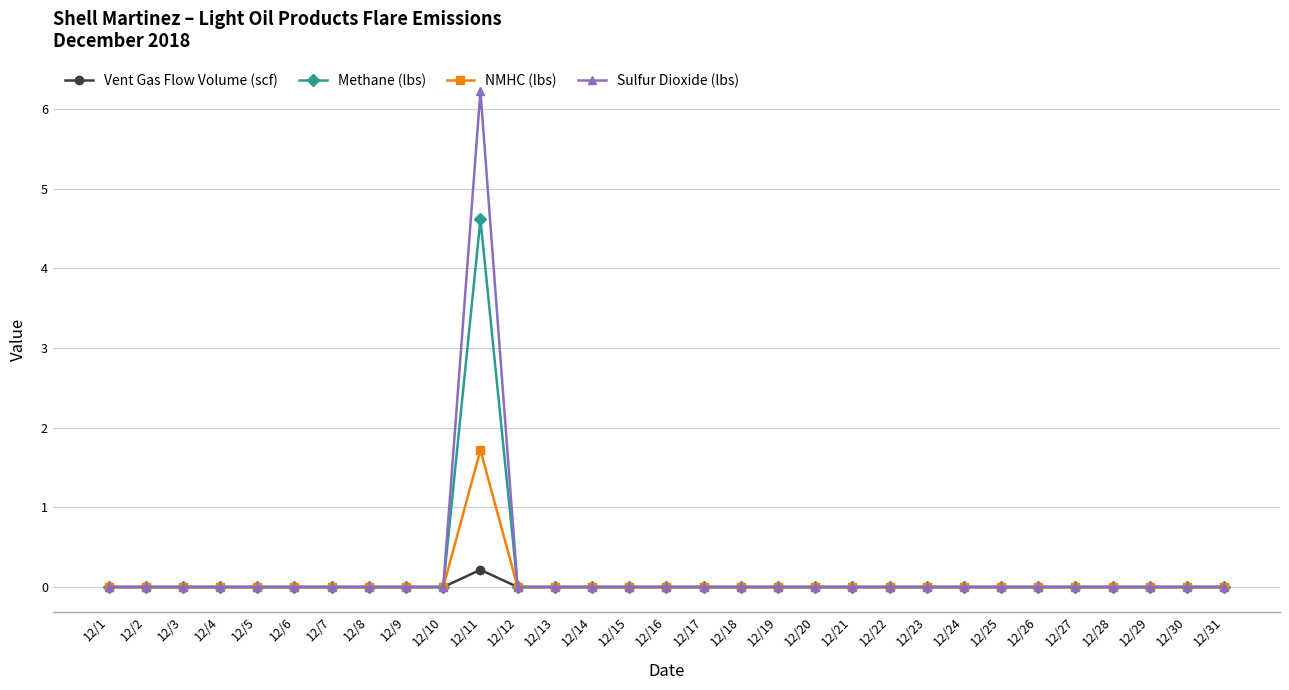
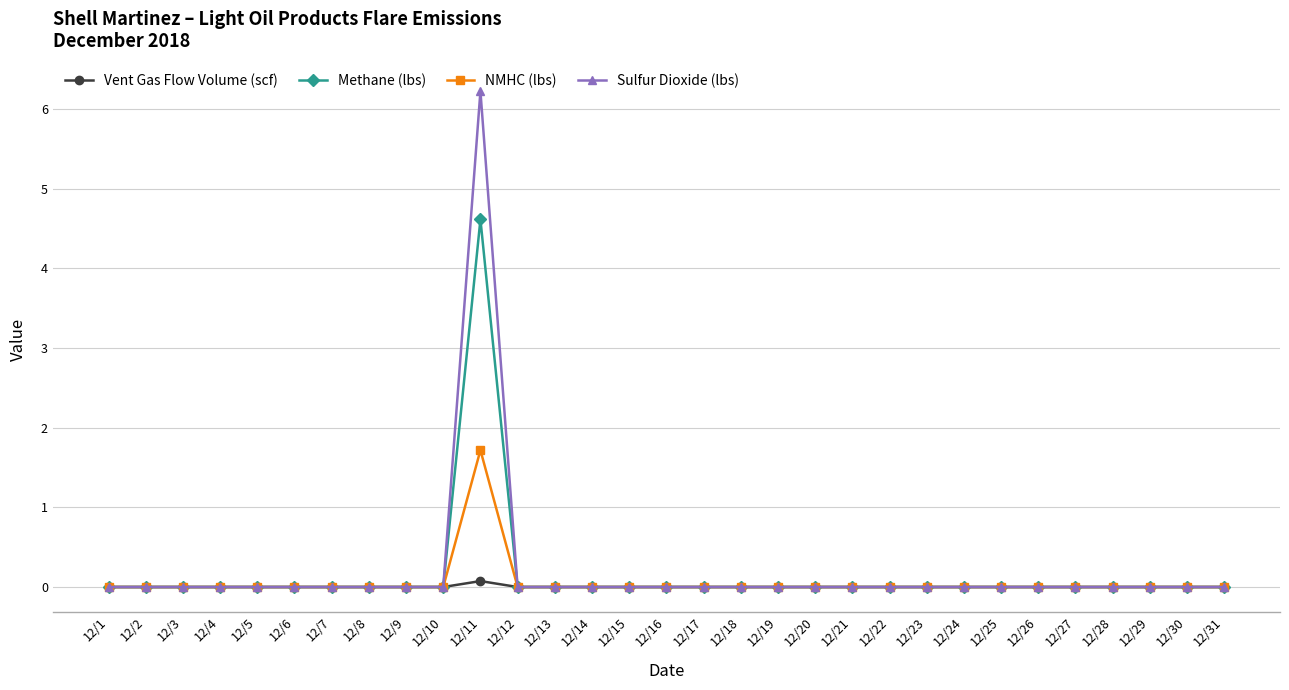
Vent Gas Flow Volume (scf), 12/11: 0.2 -> 0.1
